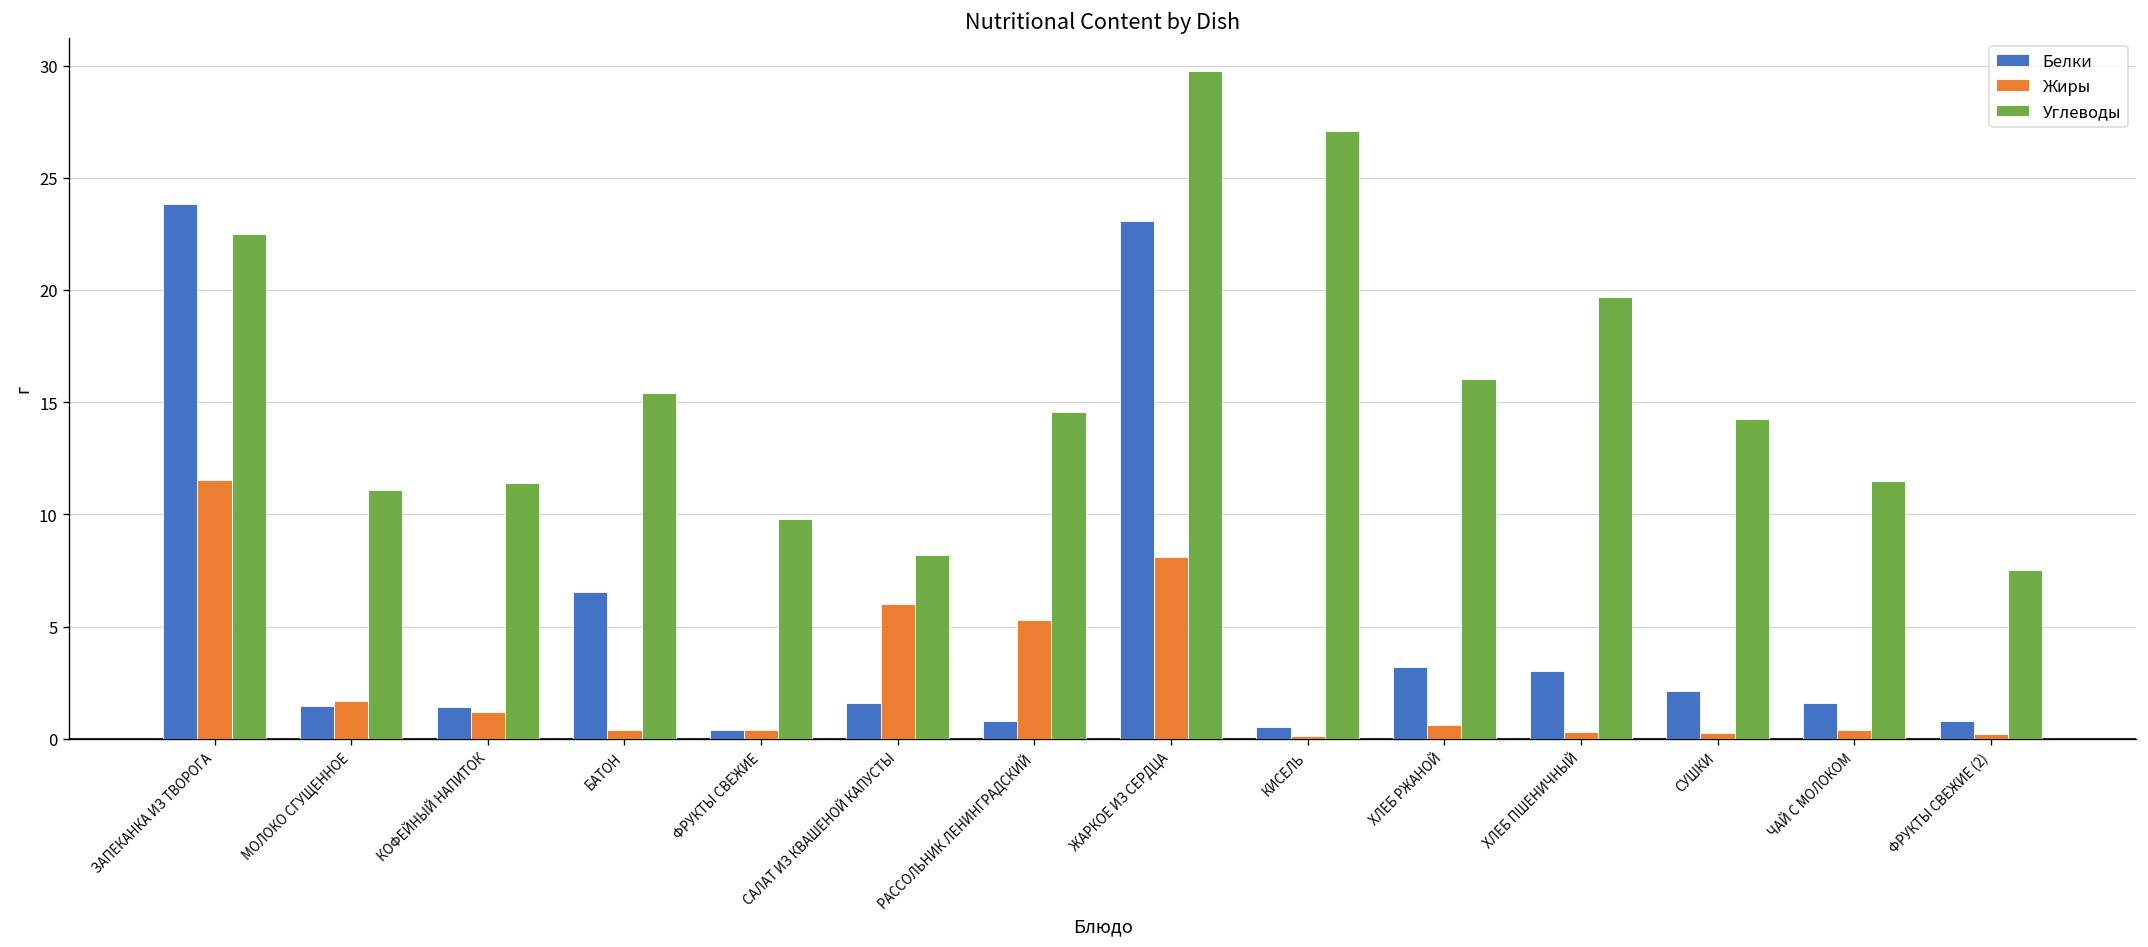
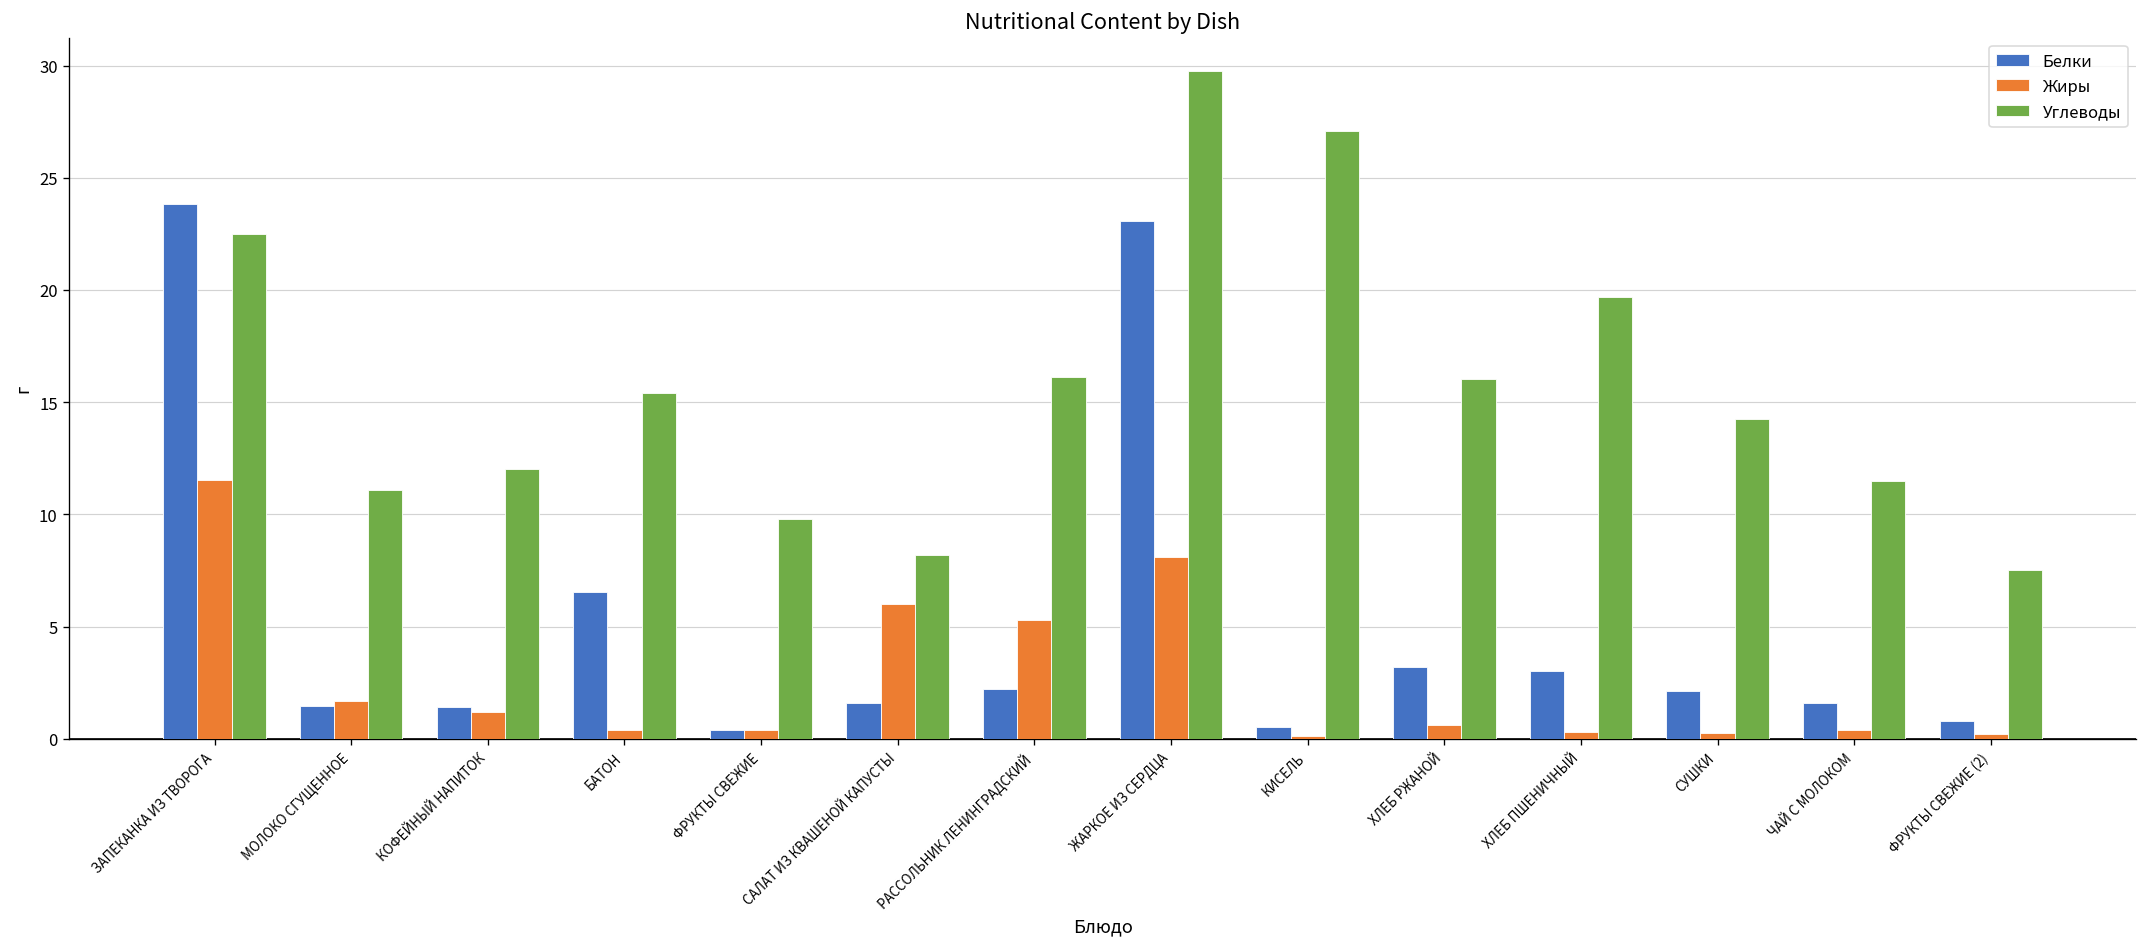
Углеводы, КОФЕЙНЫЙ НАПИТОК: 11.4 -> 12.0
Белки, РАССОЛЬНИК ЛЕНИНГРАДСКИЙ: 0.8 -> 2.2
Углеводы, РАССОЛЬНИК ЛЕНИНГРАДСКИЙ: 14.6 -> 16.1
